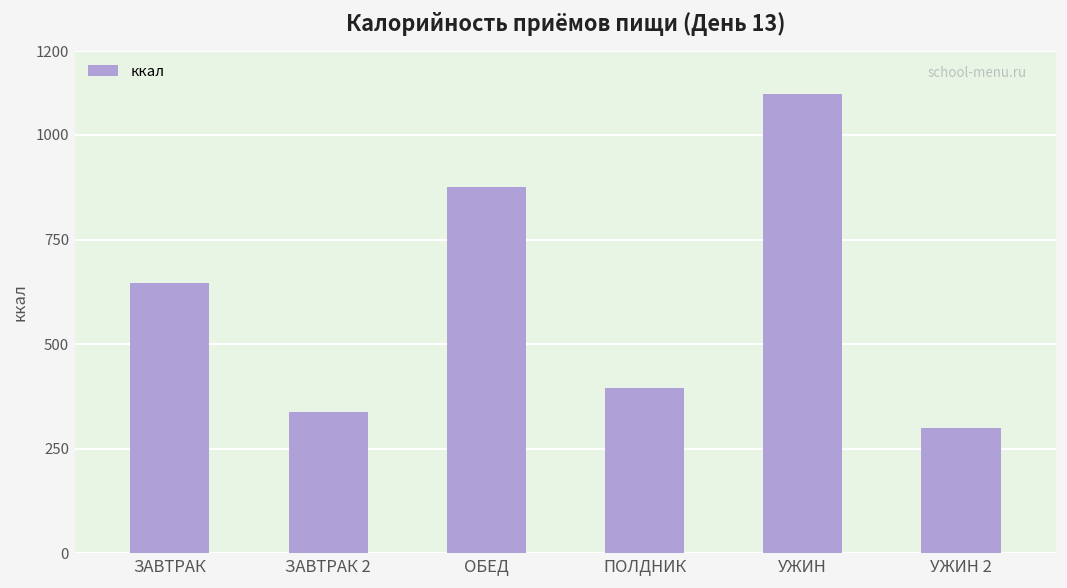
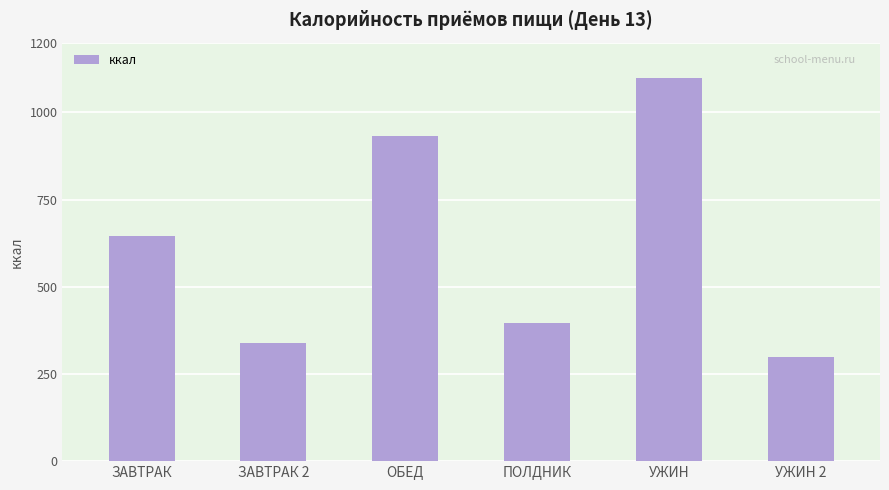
ОБЕД: 870 -> 930
